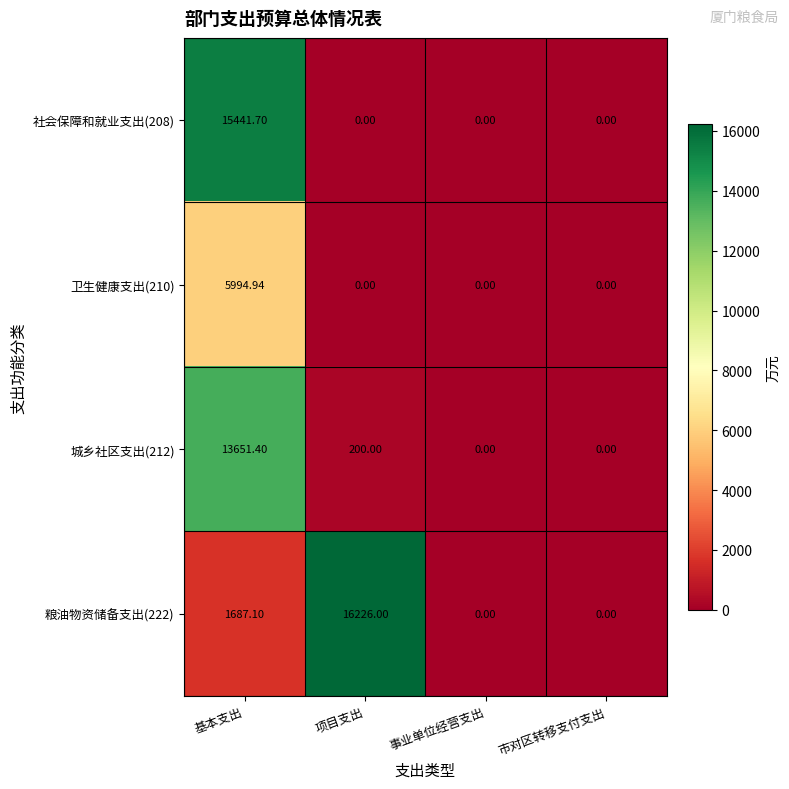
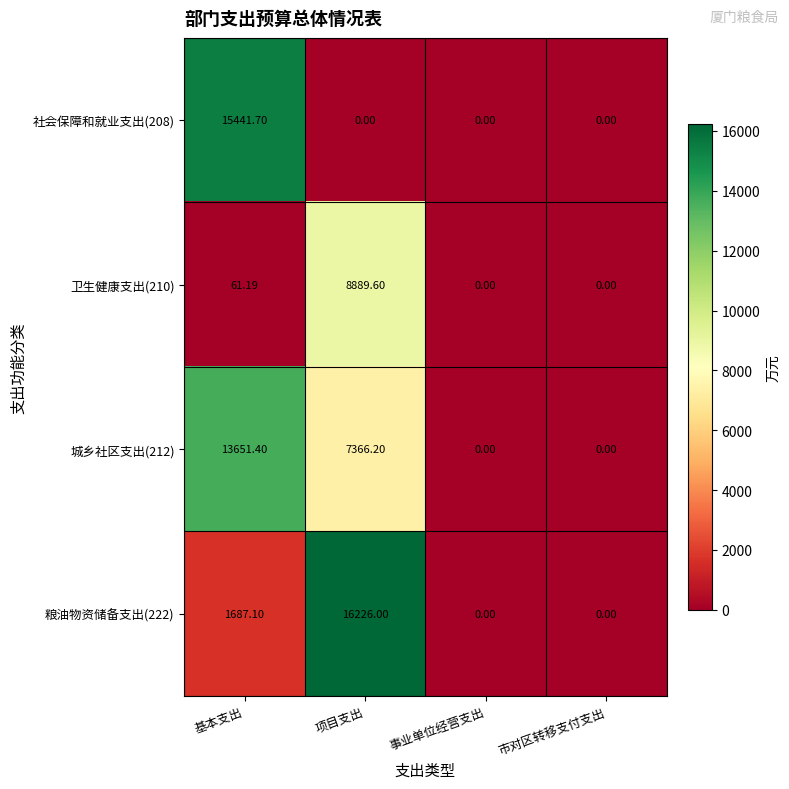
卫生健康支出(210), 基本支出: 5994.94 -> 61.19
卫生健康支出(210), 项目支出: 0.00 -> 8889.60
城乡社区支出(212), 项目支出: 200.00 -> 7366.20
